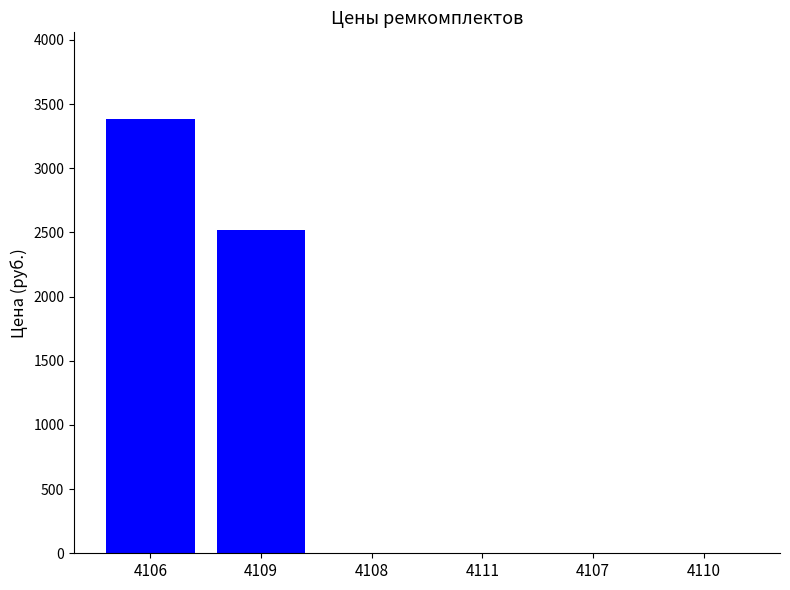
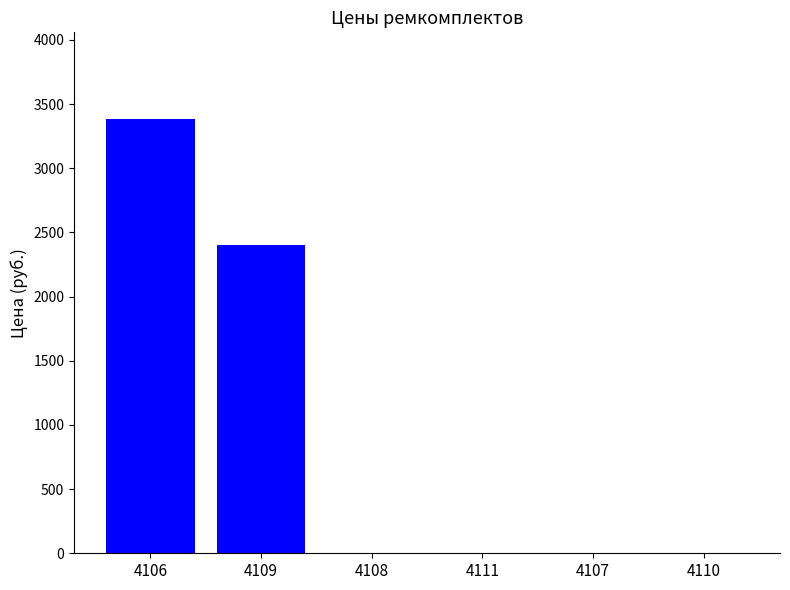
4109: 2520 -> 2400
